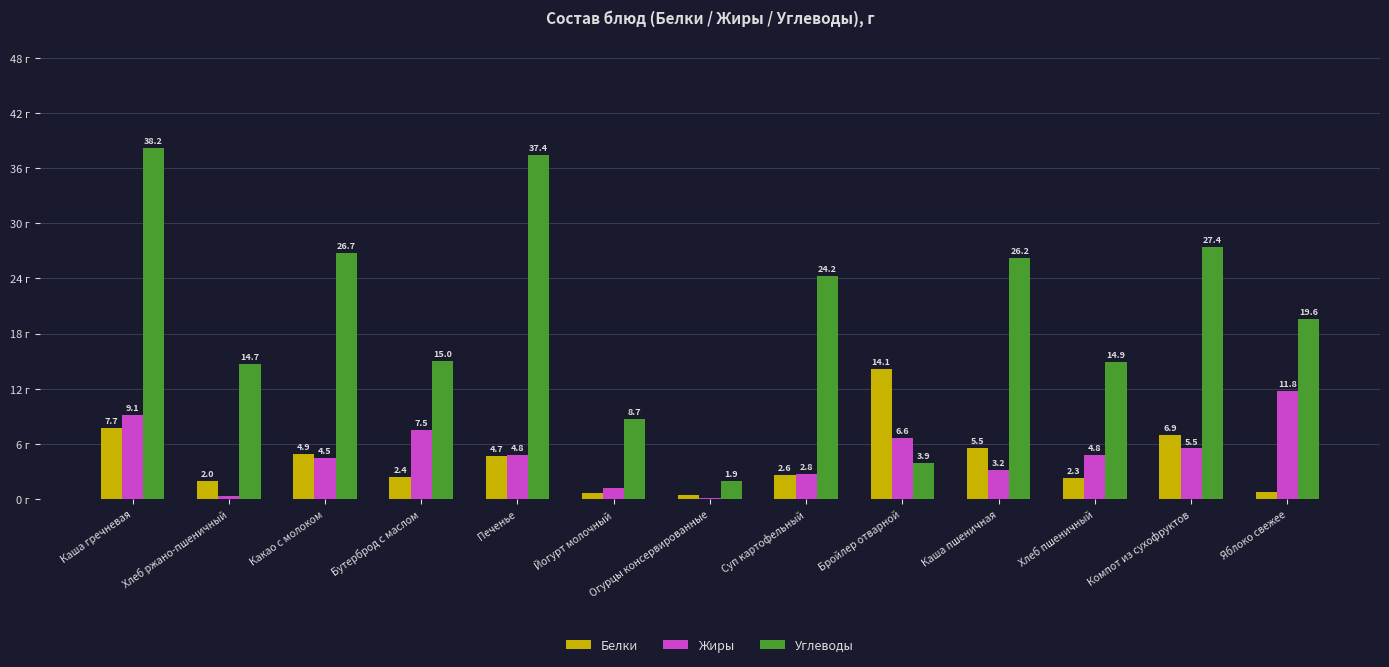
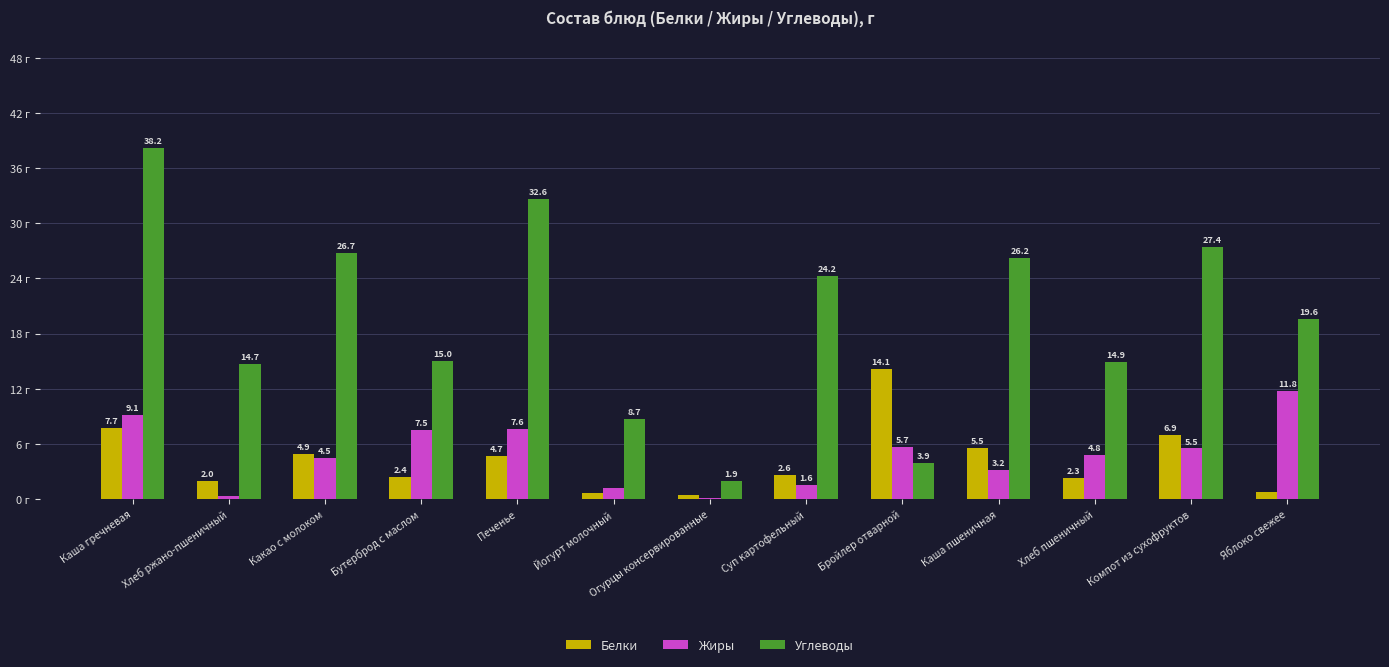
Жиры, Печенье: 4.8 -> 7.6
Углеводы, Печенье: 37.4 -> 32.6
Жиры, Суп картофельный: 2.8 -> 1.6
Жиры, Бройлер отварной: 6.6 -> 5.7
